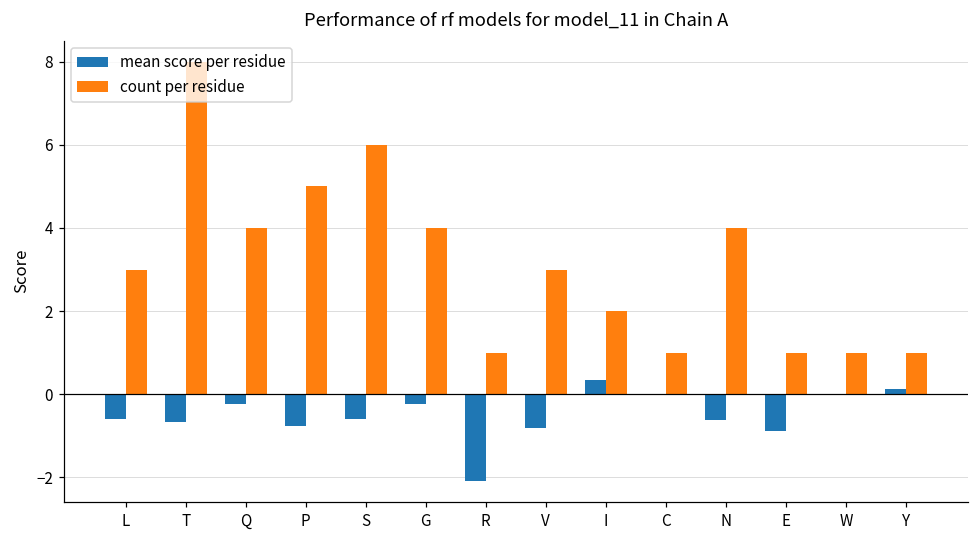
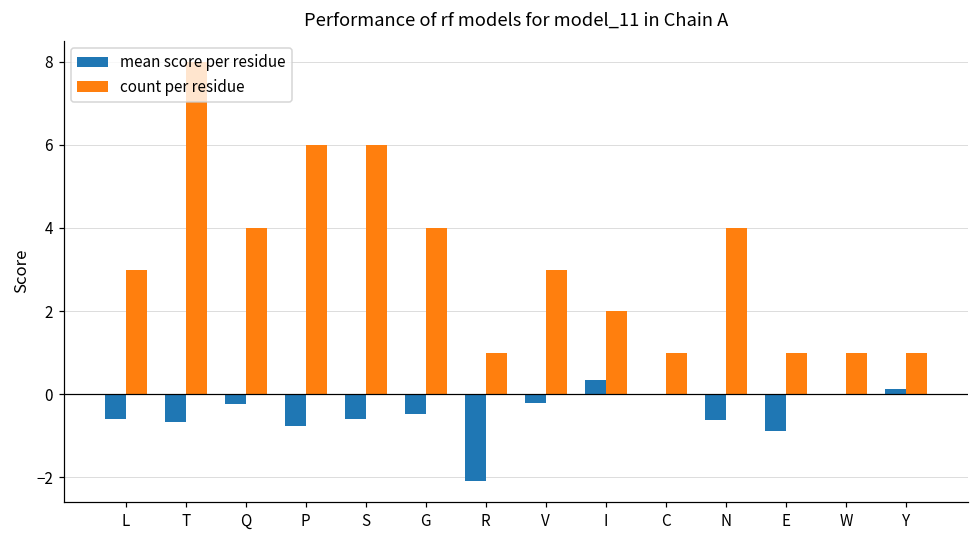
count per residue, P: 5 -> 6
mean score per residue, G: -0.2 -> -0.5
mean score per residue, V: -0.8 -> -0.2
